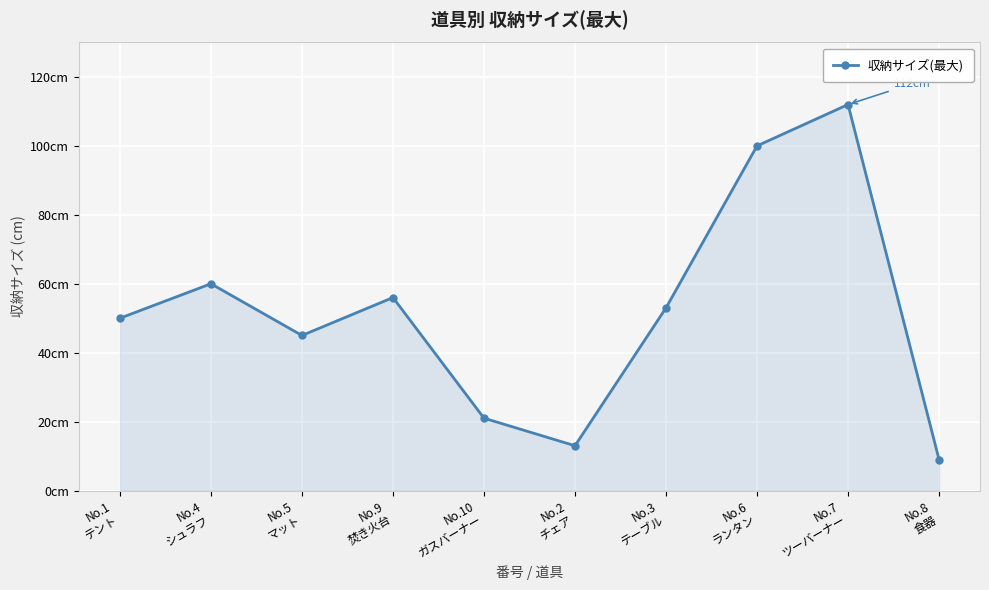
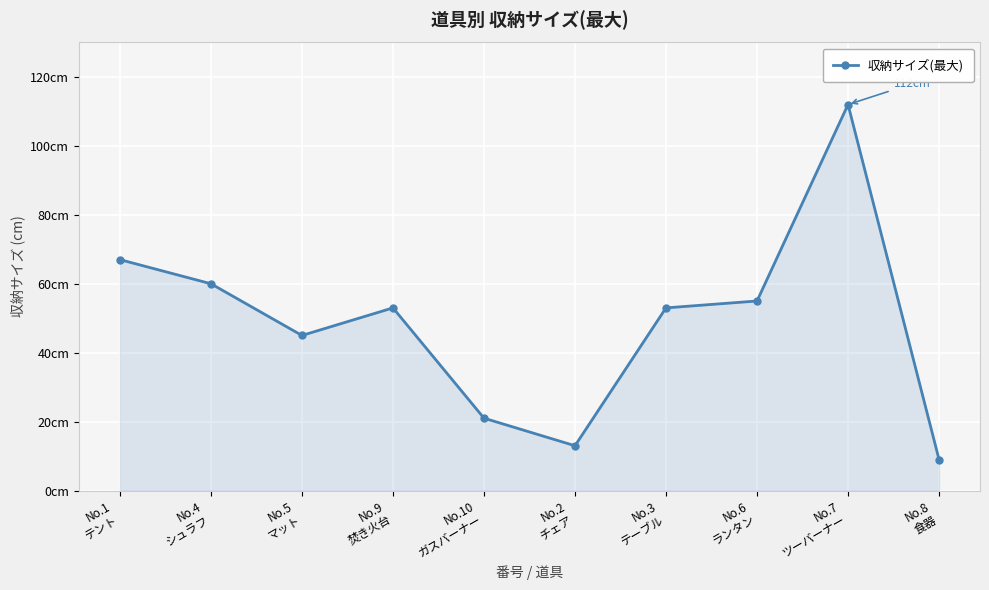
No.1 テント: 50cm -> 67cm
No.9 焚き火台: 56cm -> 53cm
No.6 ランタン: 100cm -> 55cm
